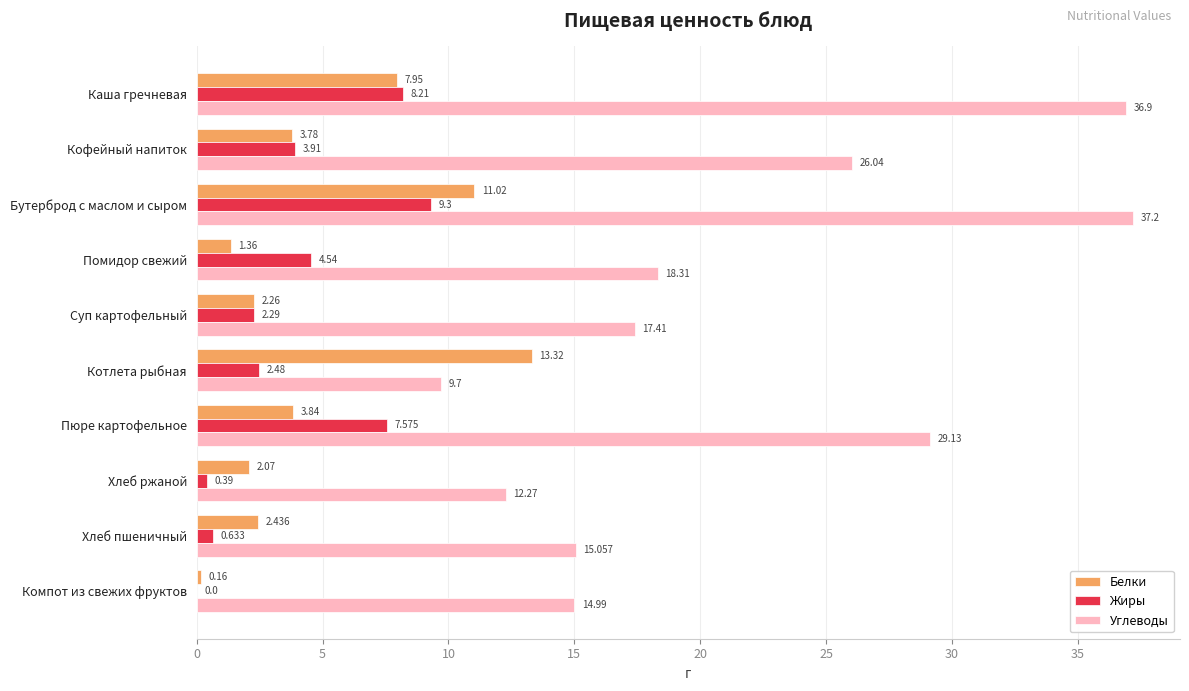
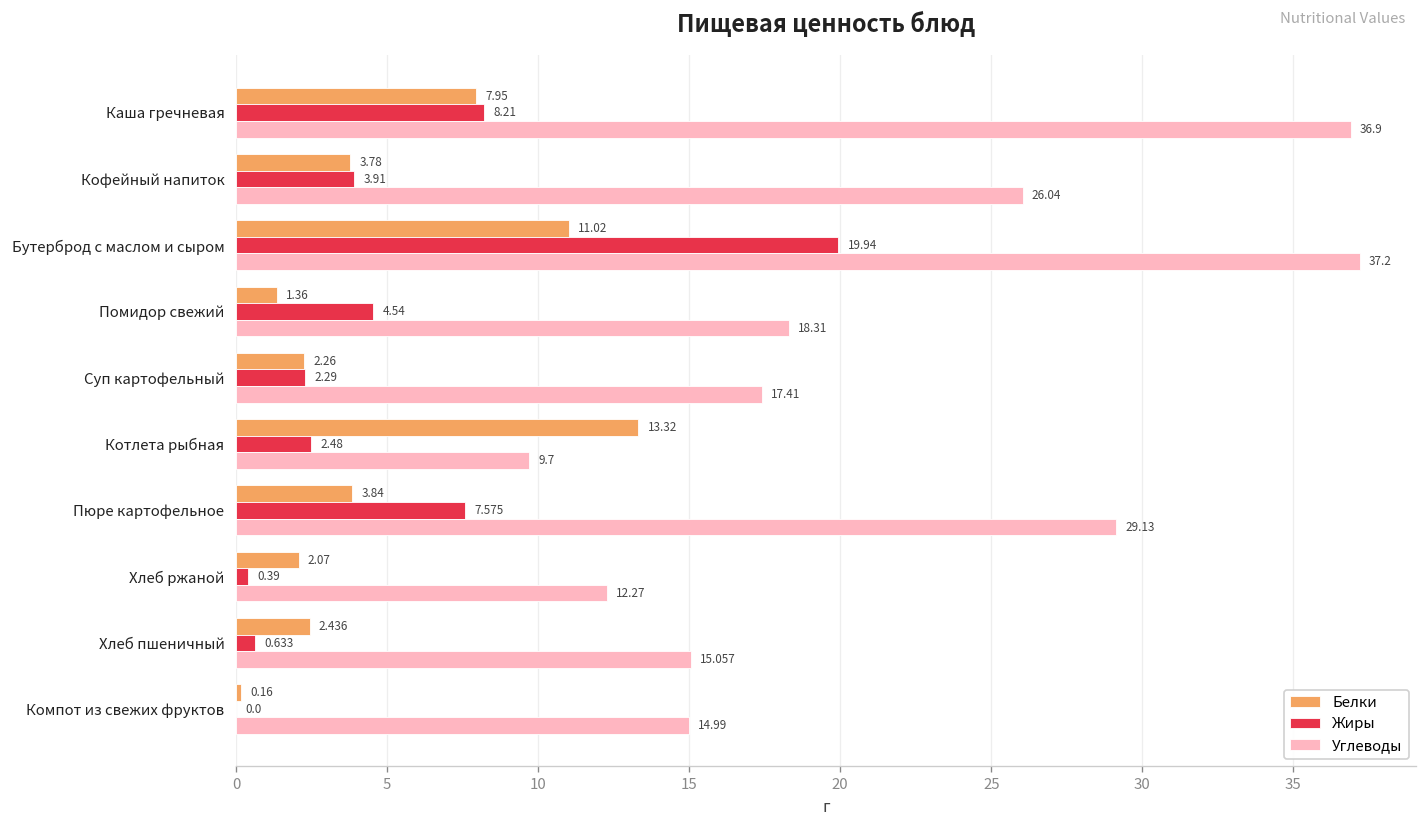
Жиры, Бутерброд с маслом и сыром: 9.3 -> 19.94
